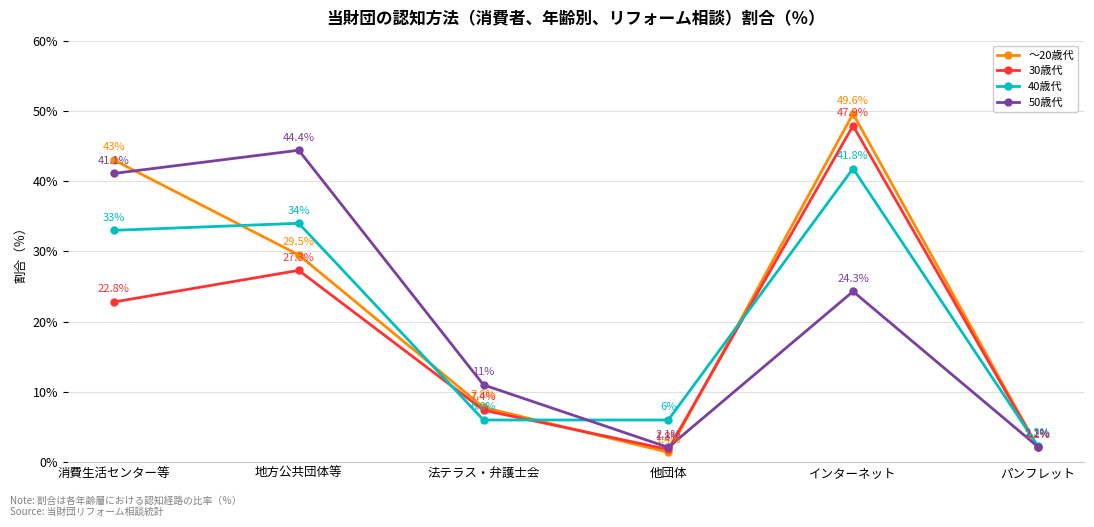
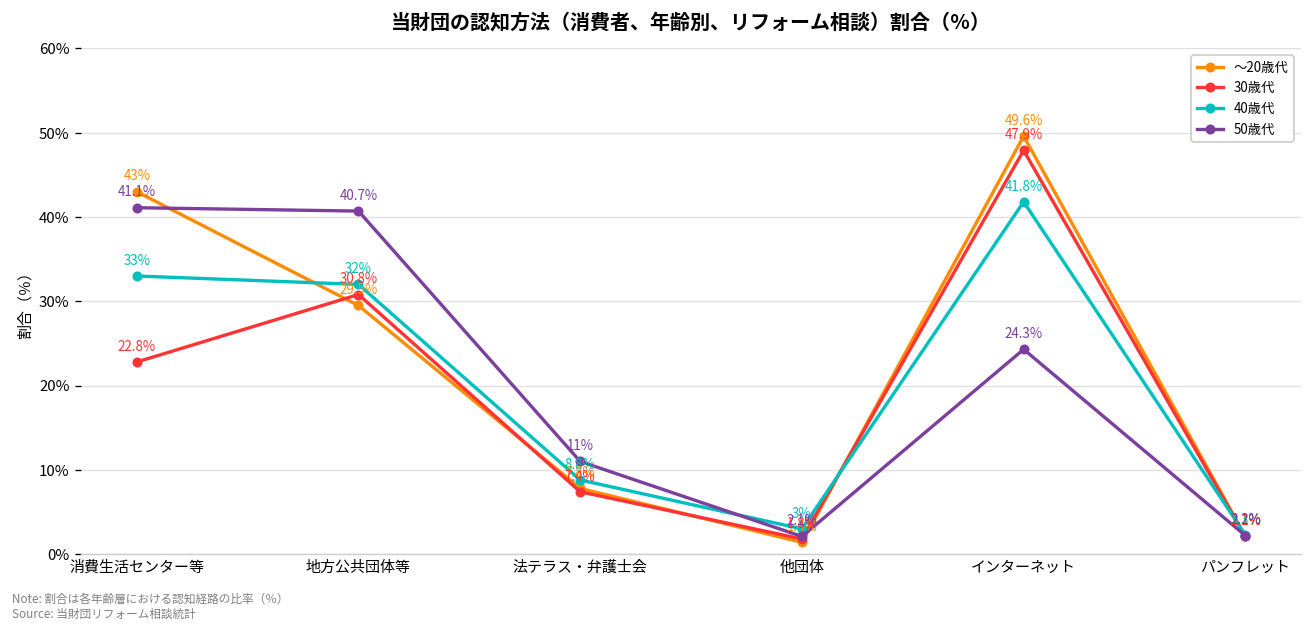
30歳代, 地方公共団体等: 27.3% -> 30.8%
40歳代, 地方公共団体等: 34% -> 32%
50歳代, 地方公共団体等: 44.4% -> 40.7%
40歳代, 法テラス・弁護士会: 6.0% -> 8.8%
40歳代, 他団体: 6% -> 3%
